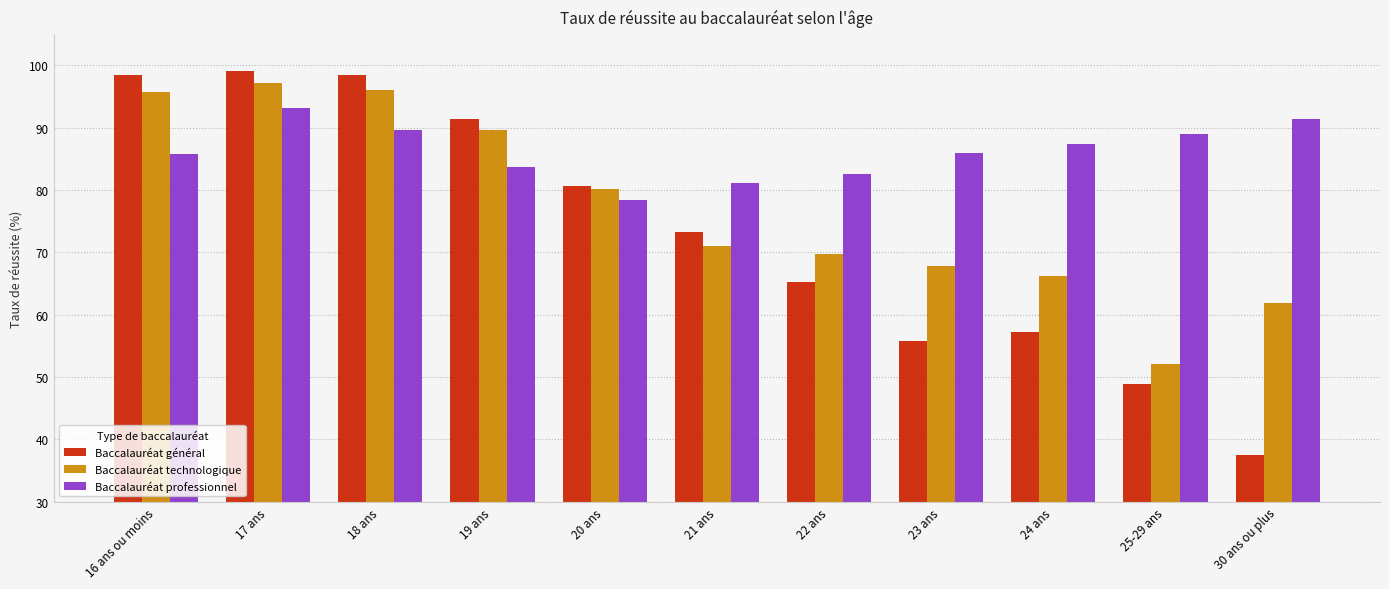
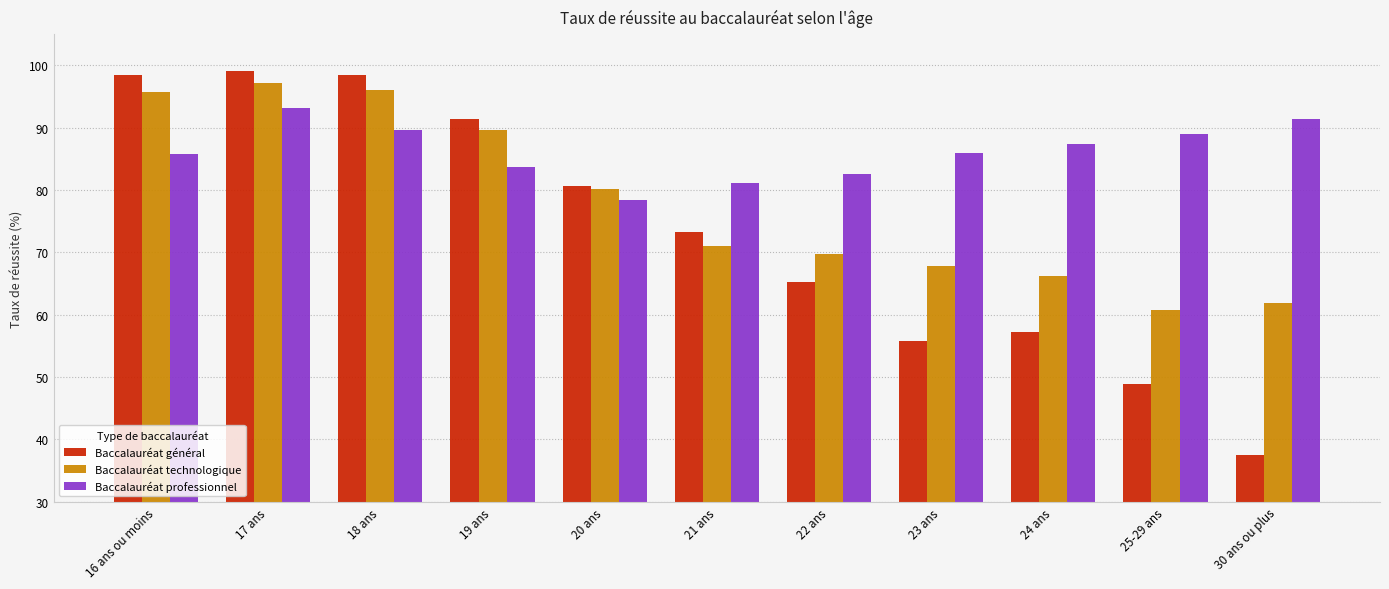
Baccalauréat technologique, 25-29 ans: 52 -> 61
